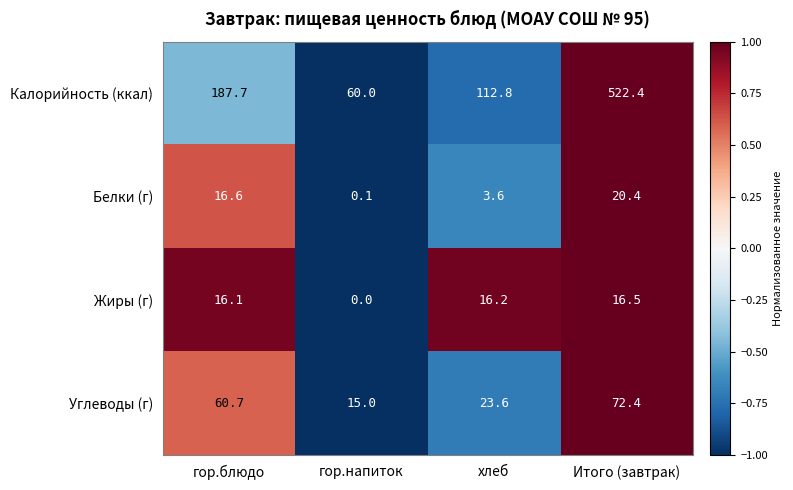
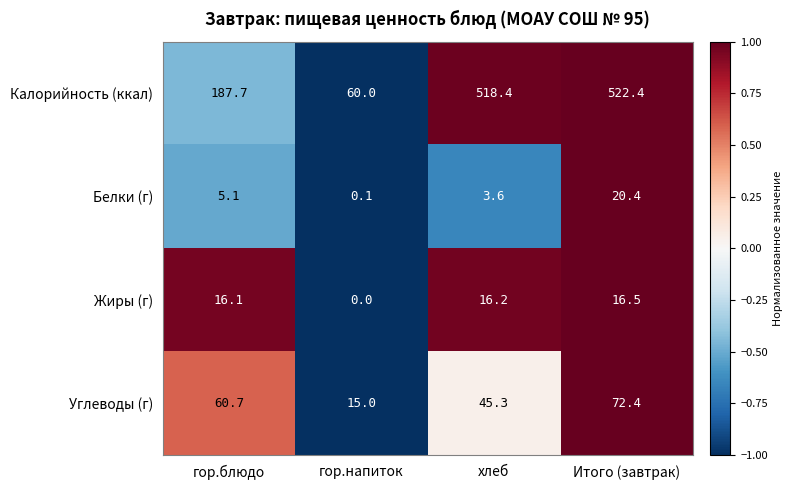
Калорийность (ккал), хлеб: 112.8 -> 518.4
Белки (г), гор.блюдо: 16.6 -> 5.1
Углеводы (г), хлеб: 23.6 -> 45.3
